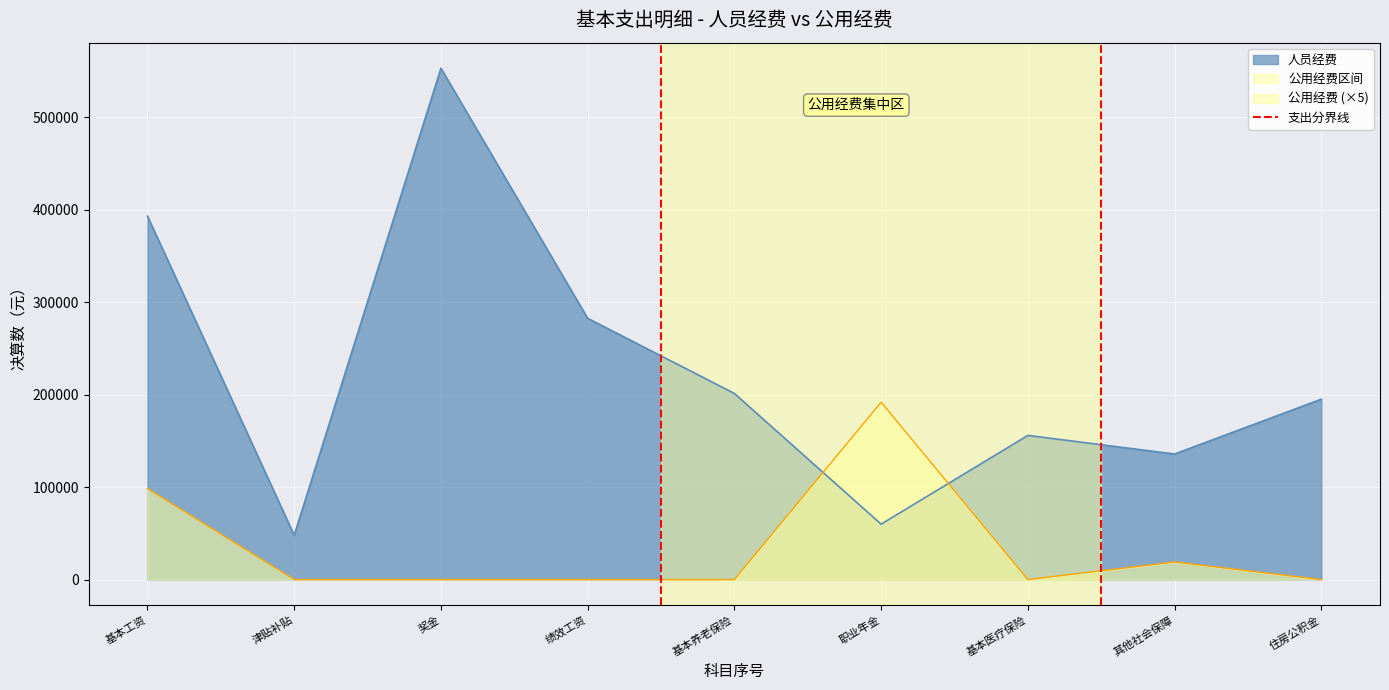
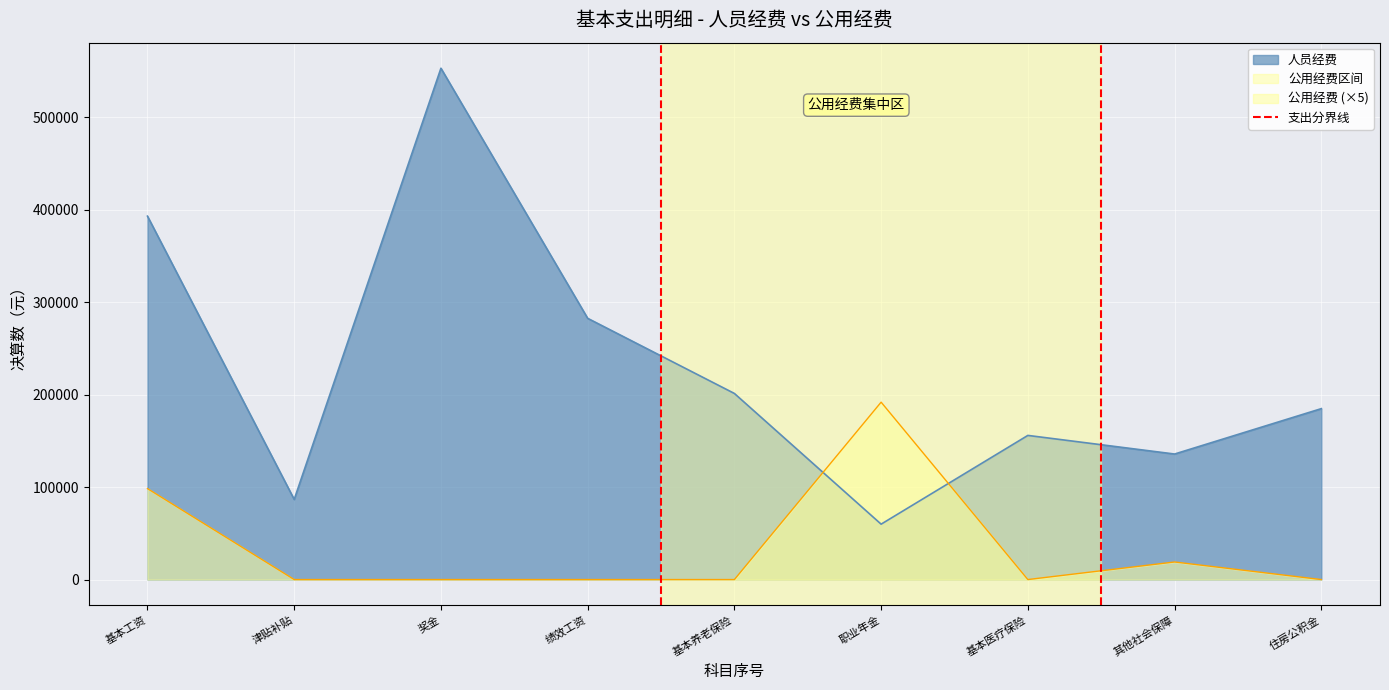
人员经费, 津贴补贴: 50000 -> 90000
人员经费, 住房公积金: 200000 -> 180000
